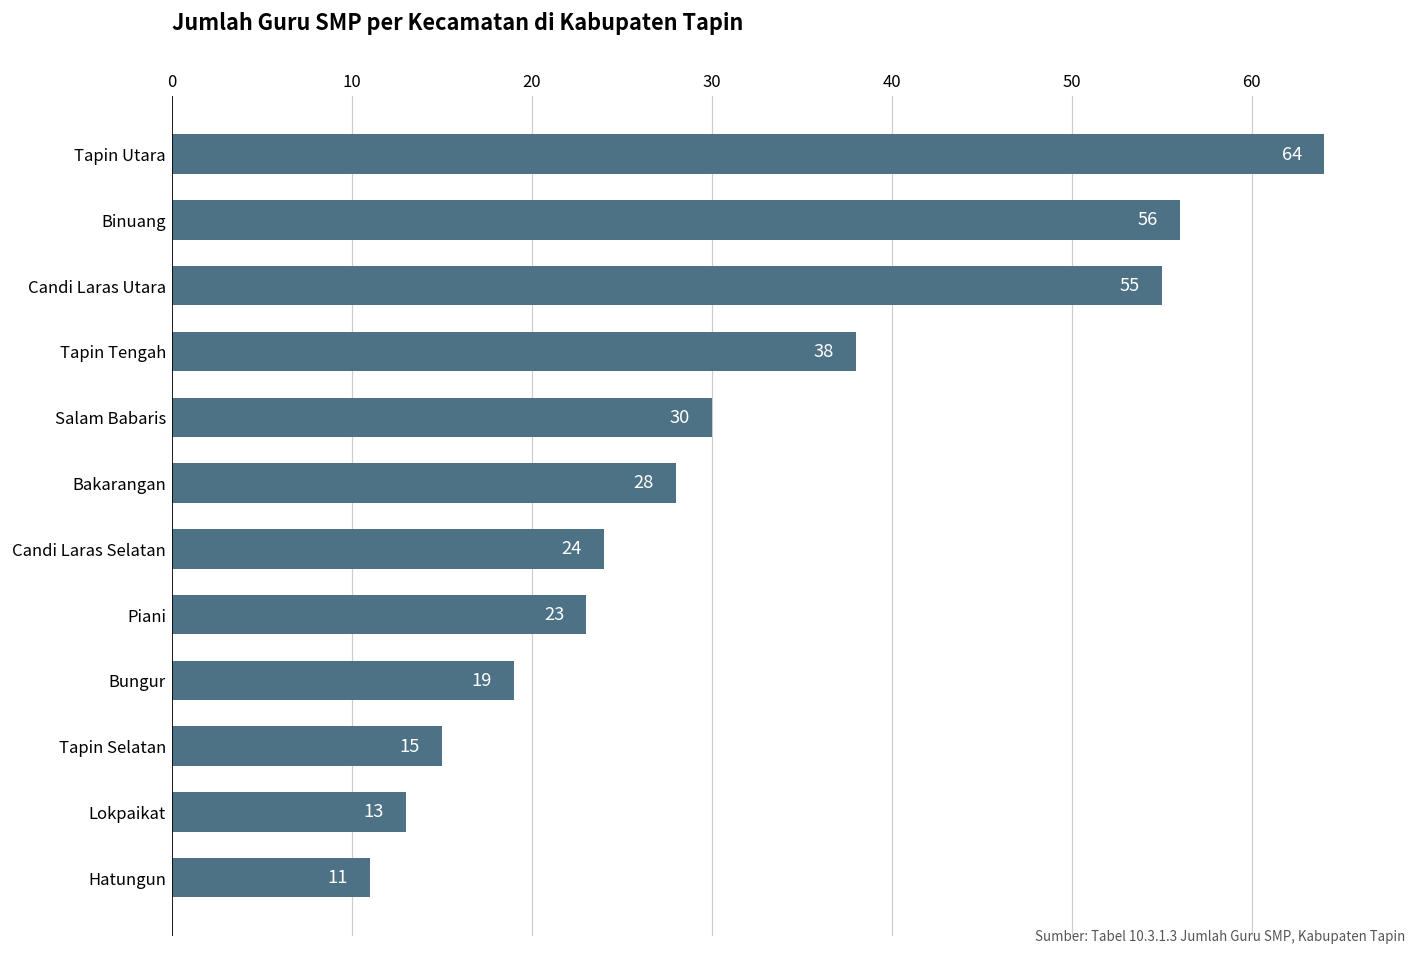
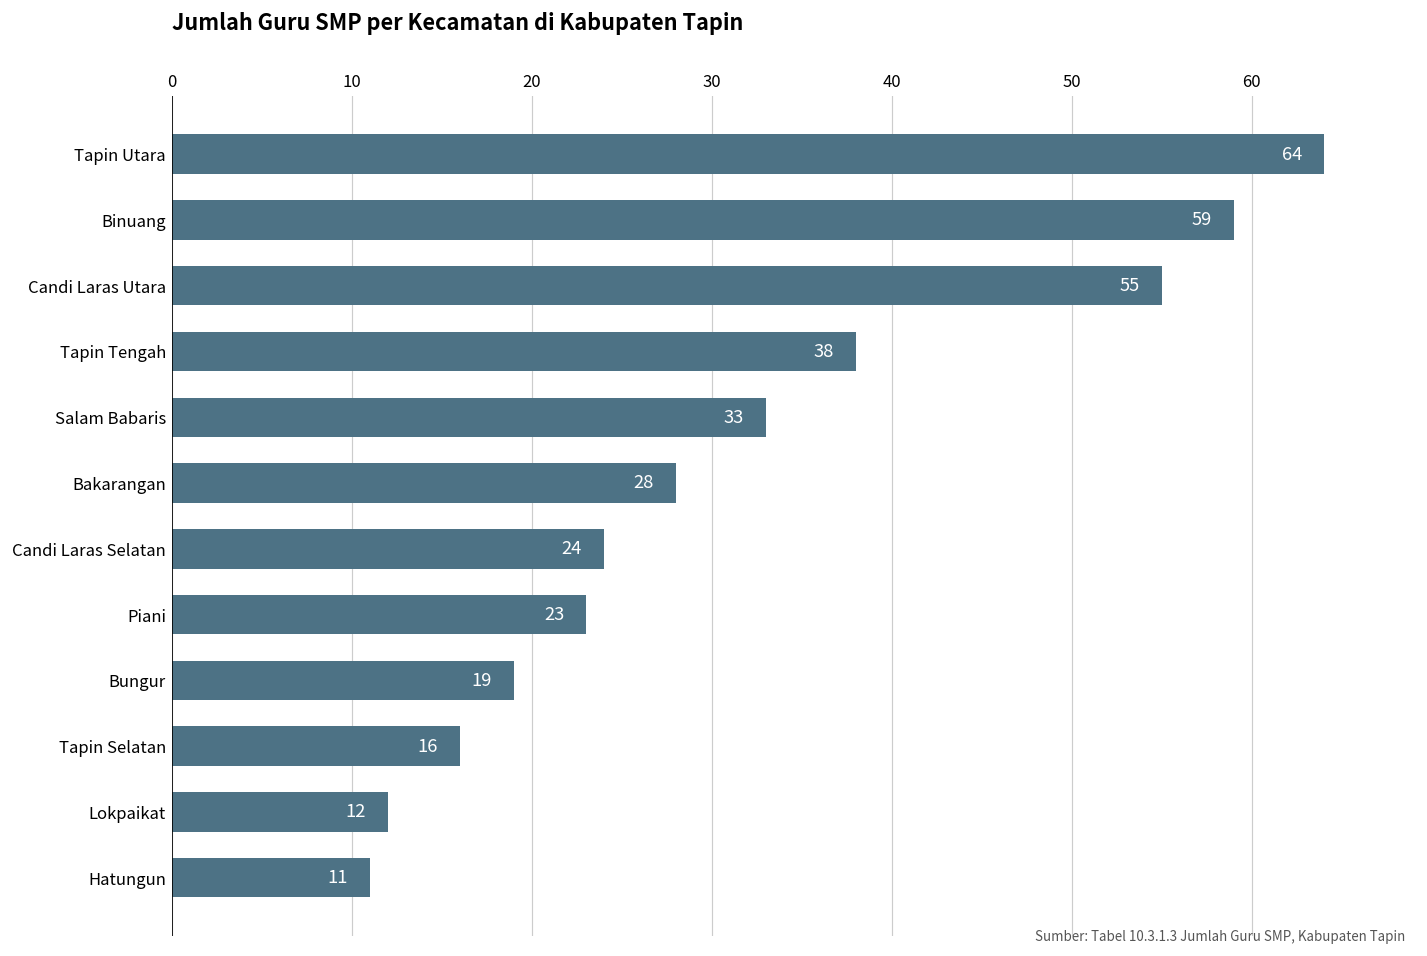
Binuang: 56 -> 59
Salam Babaris: 30 -> 33
Tapin Selatan: 15 -> 16
Lokpaikat: 13 -> 12
